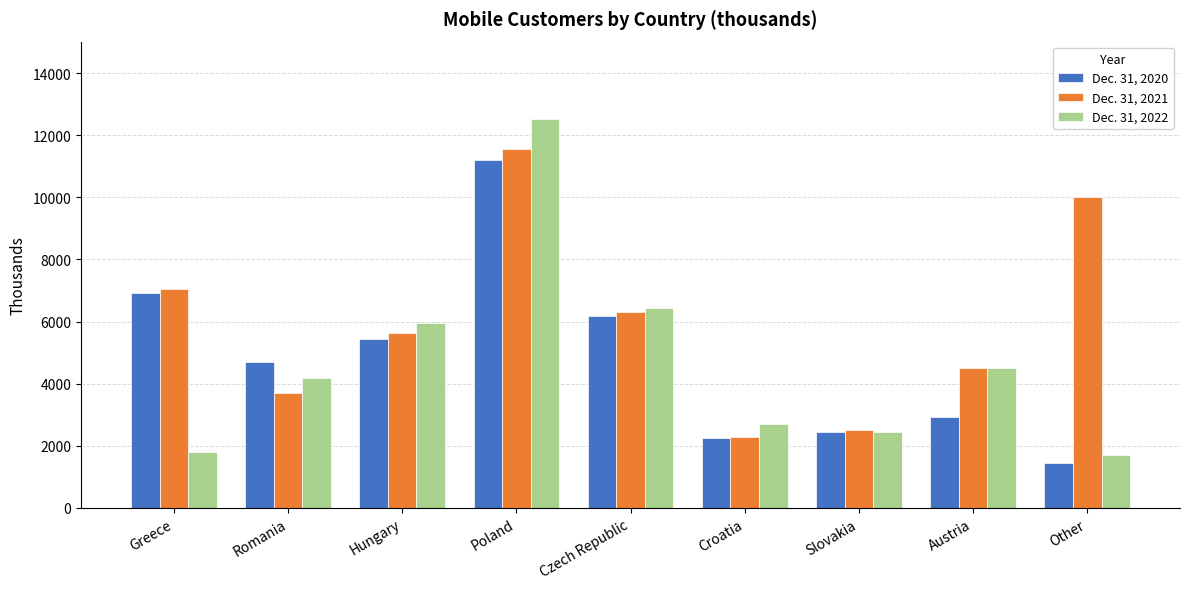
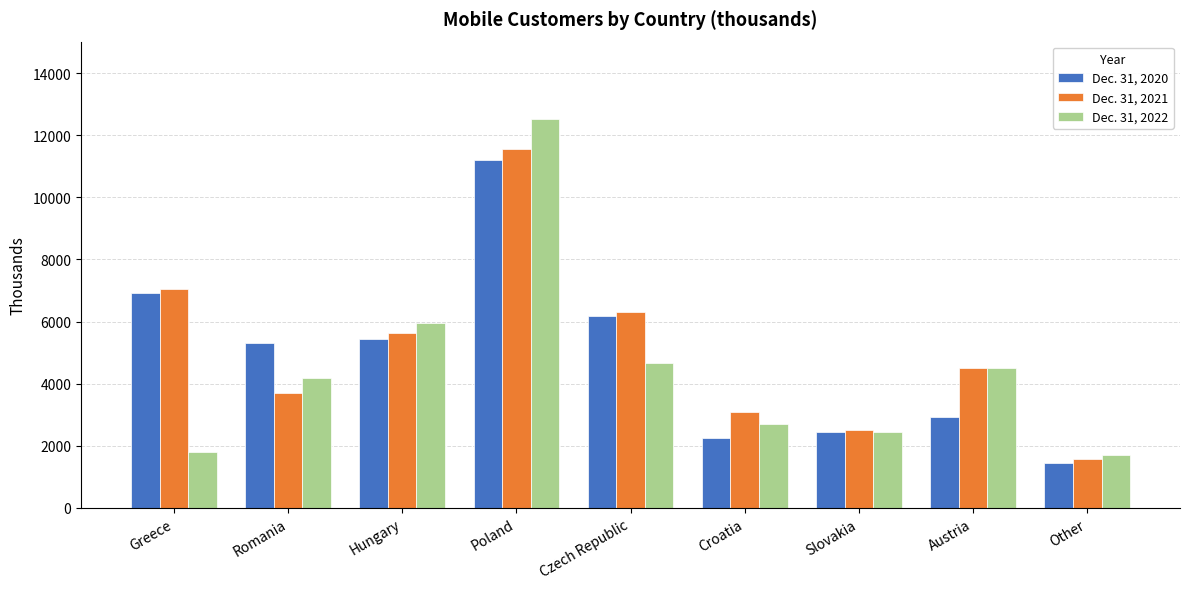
Dec. 31, 2020, Romania: 4700 -> 5300
Dec. 31, 2022, Czech Republic: 6400 -> 4700
Dec. 31, 2021, Croatia: 2300 -> 3100
Dec. 31, 2021, Other: 10000 -> 1600
